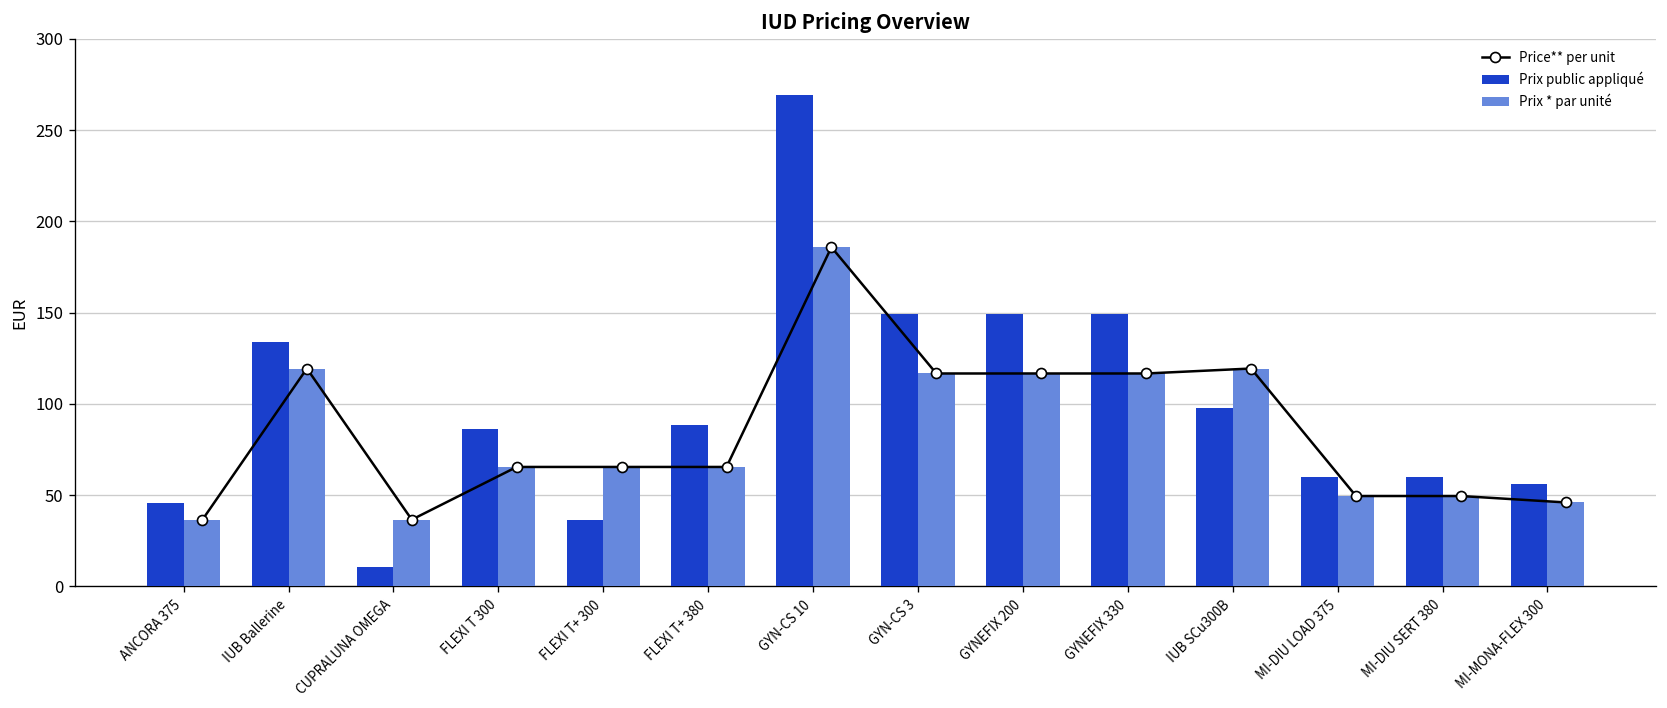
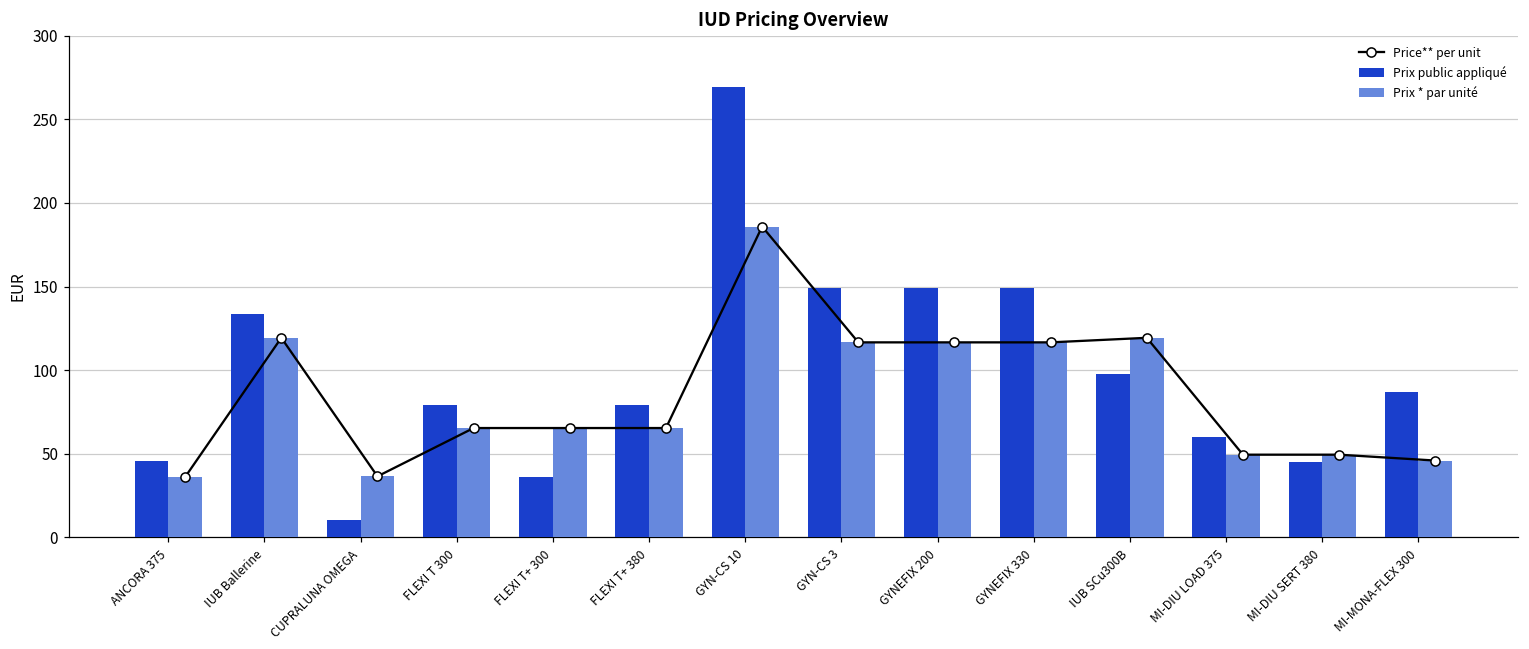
Prix public appliqué, FLEXI T 300: 86 -> 79
Prix public appliqué, FLEXI T+ 380: 89 -> 79
Prix public appliqué, MI-DIU SERT 380: 60 -> 45
Prix public appliqué, MI-MONA-FLEX 300: 56 -> 87
